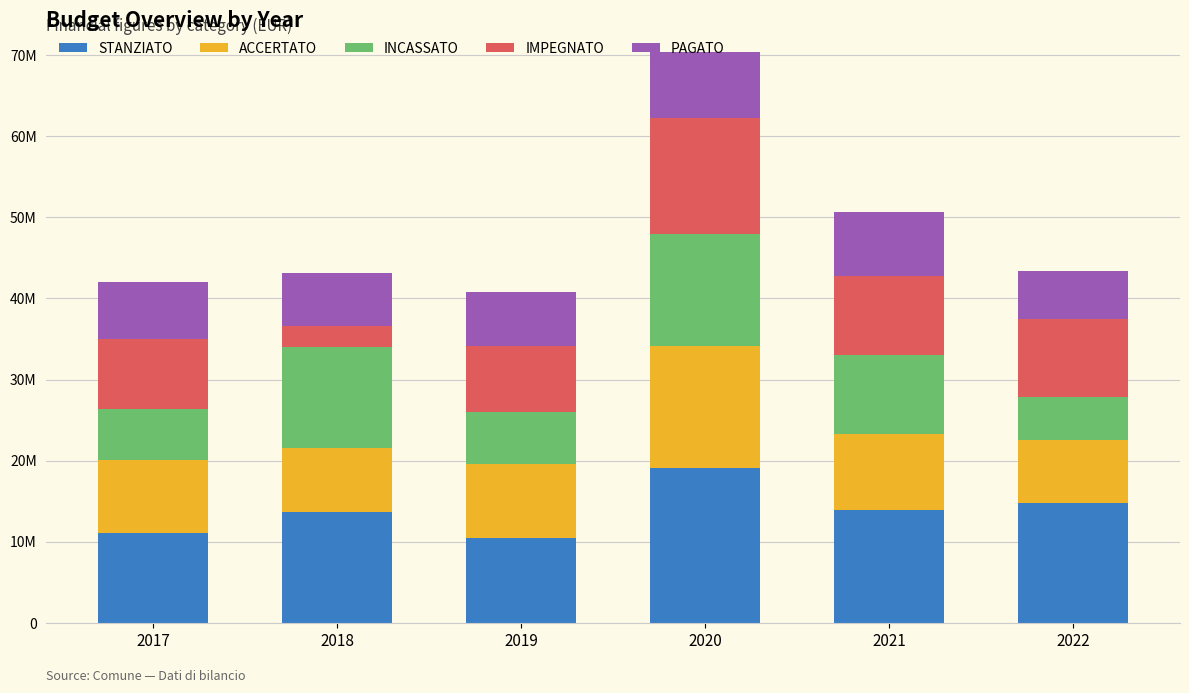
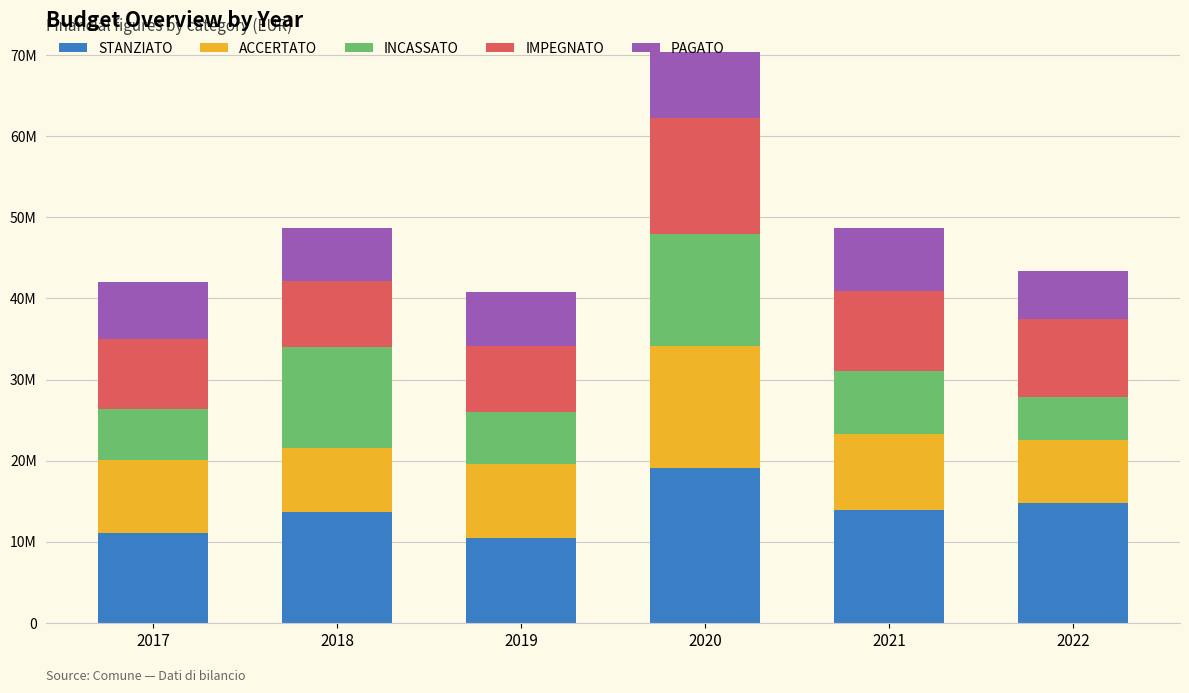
IMPEGNATO, 2018: 3000000 -> 8000000
INCASSATO, 2021: 10000000 -> 8000000
